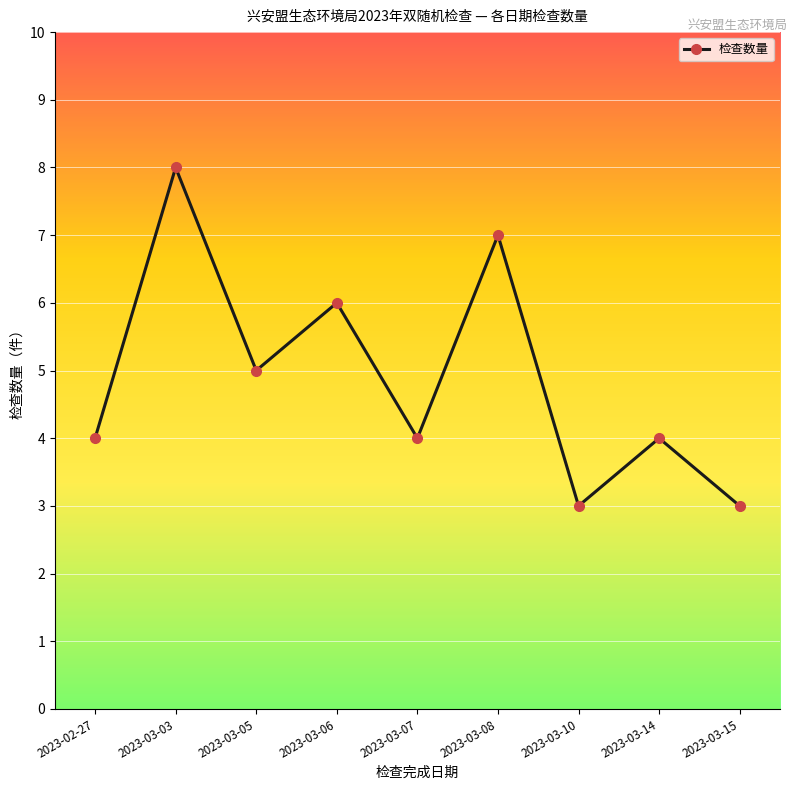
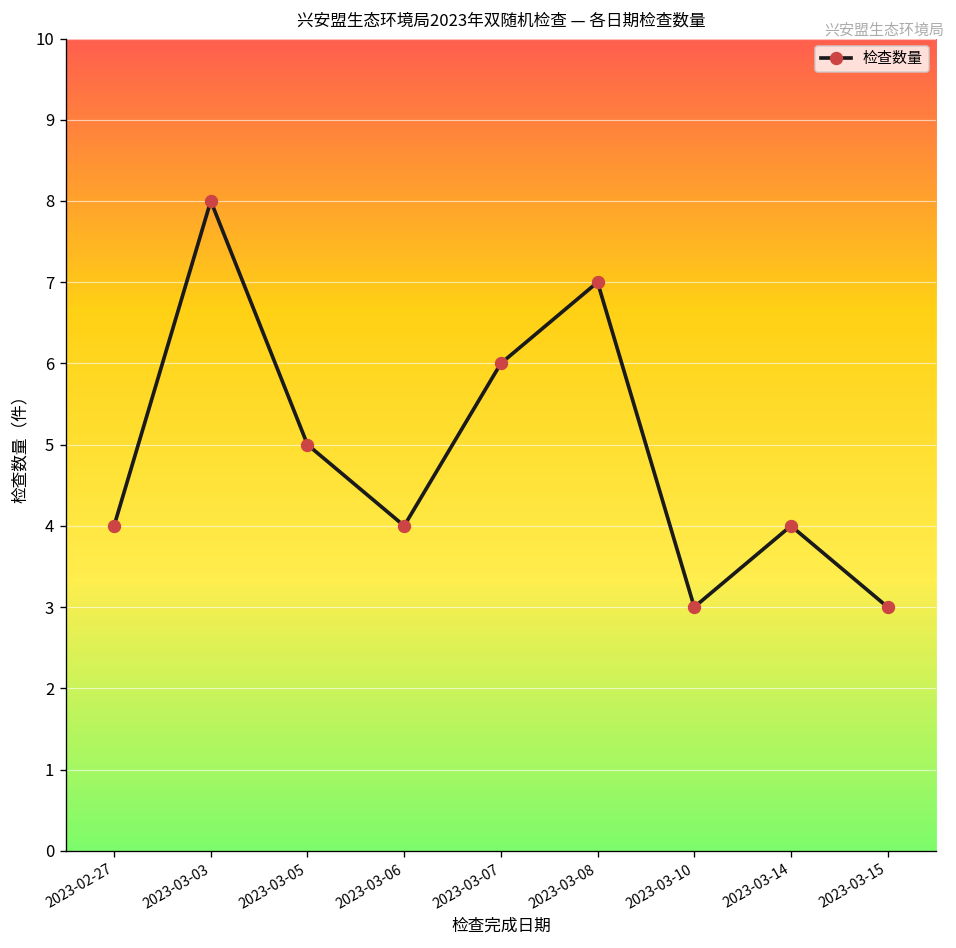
2023-03-06: 6 -> 4
2023-03-07: 4 -> 6
